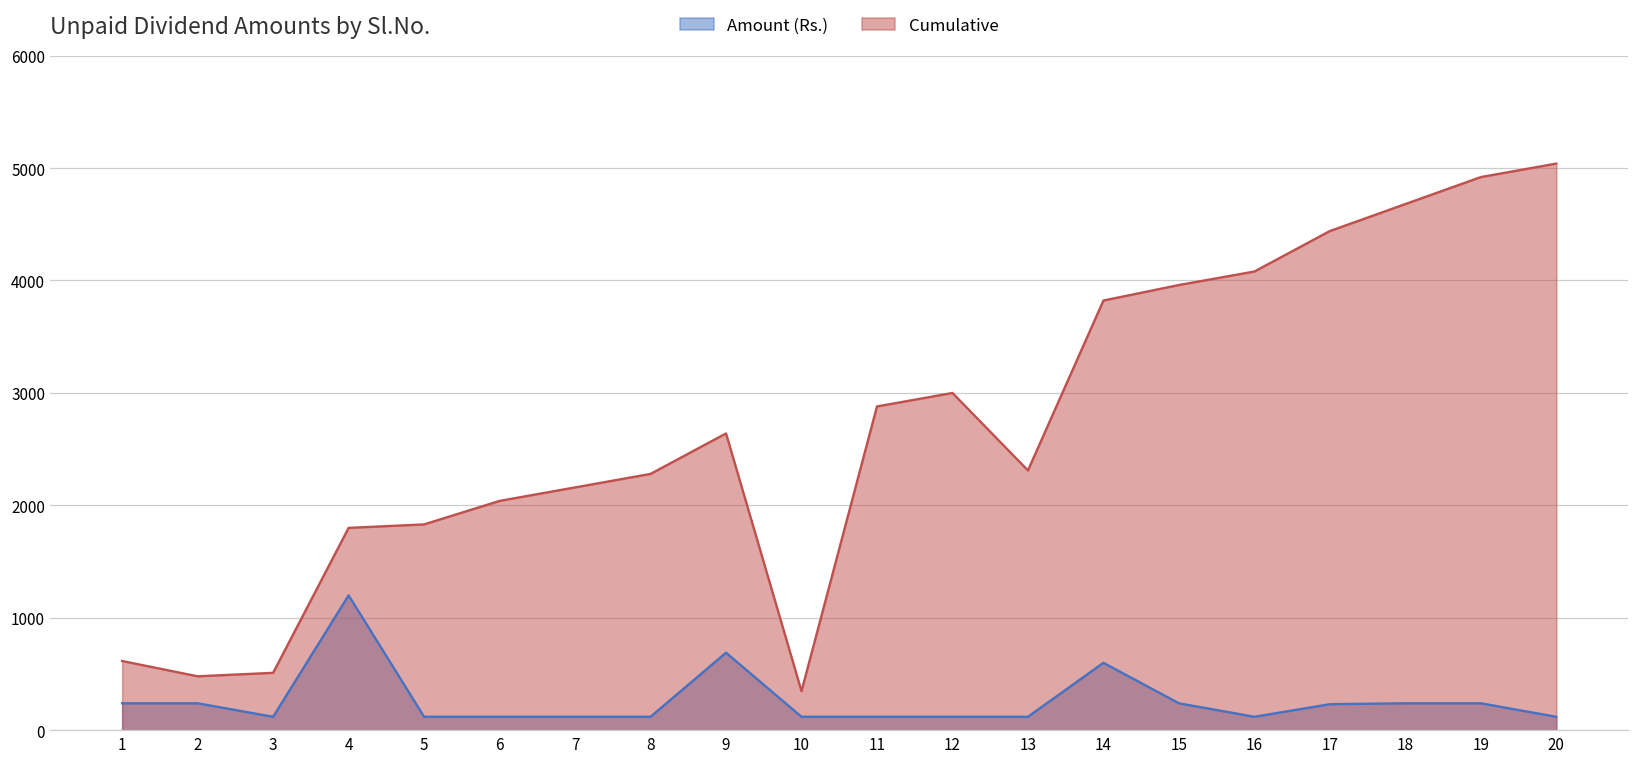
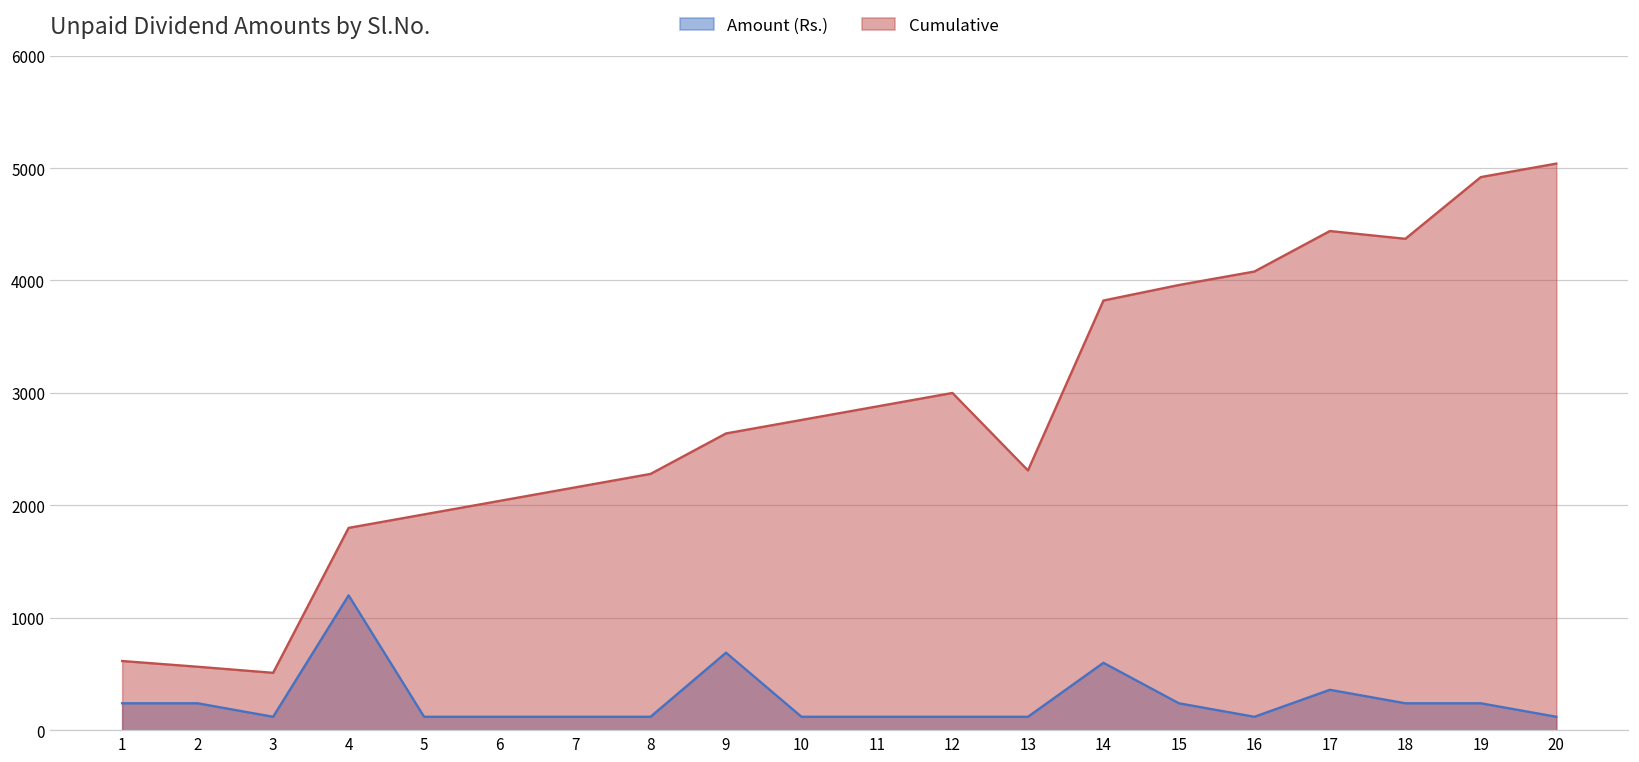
Cumulative, 2: 480 -> 570
Cumulative, 5: 1830 -> 1920
Cumulative, 10: 350 -> 2760
Amount (Rs.), 17: 230 -> 360
Cumulative, 18: 4680 -> 4370
